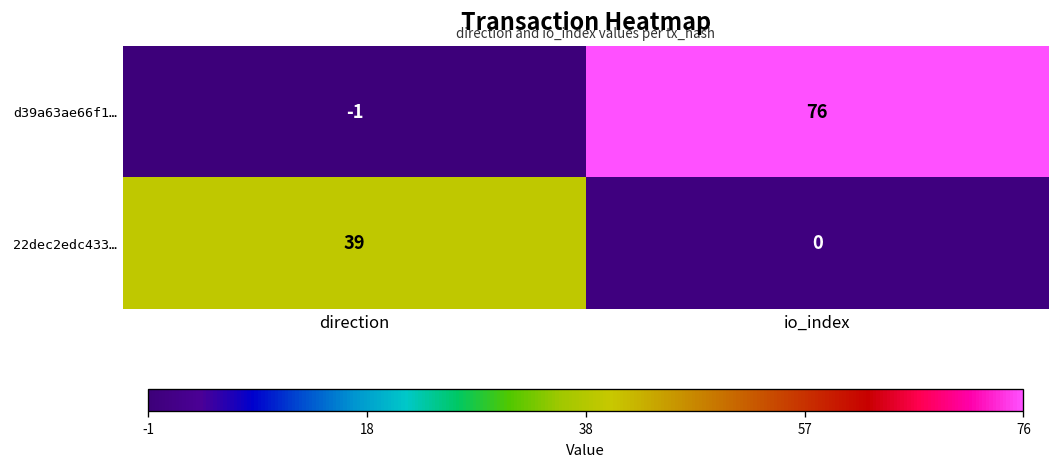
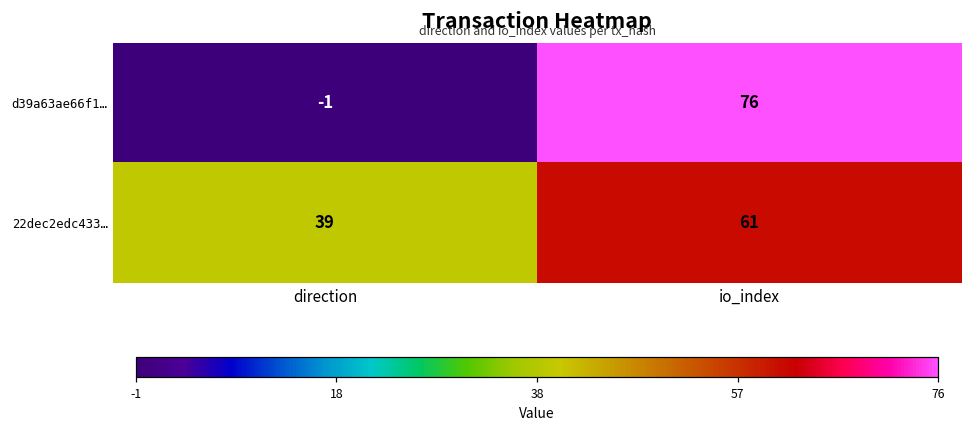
22dec2edc433…, io_index: 0 -> 61
